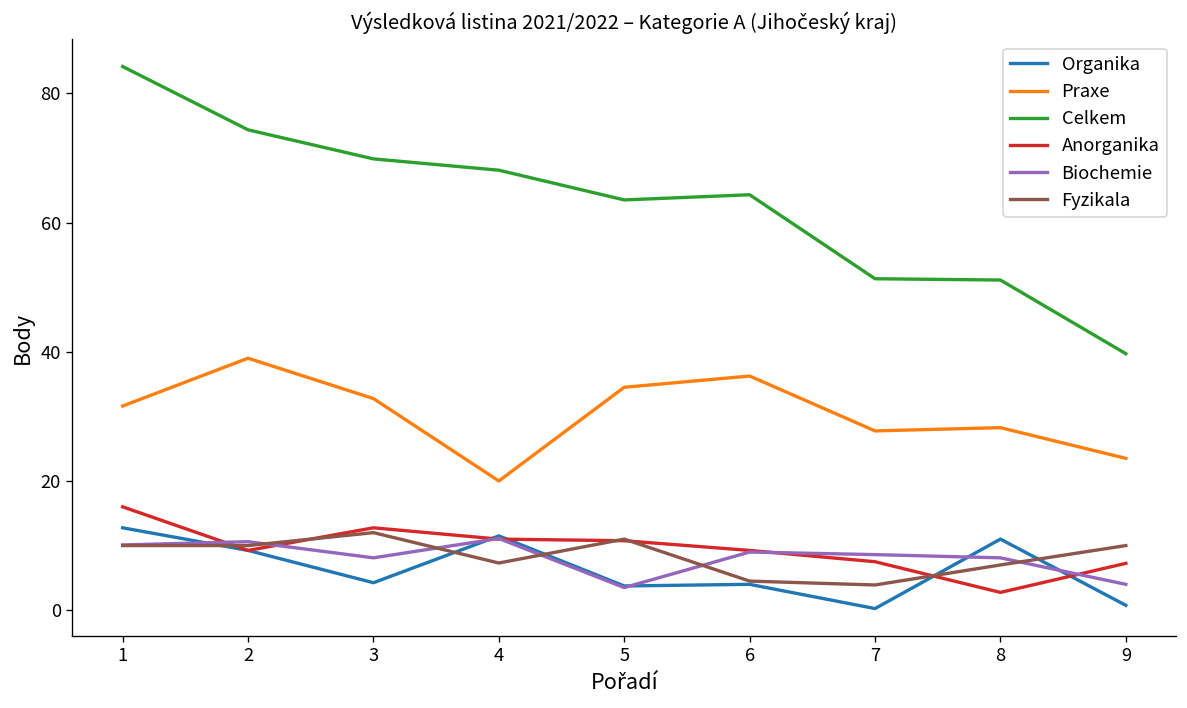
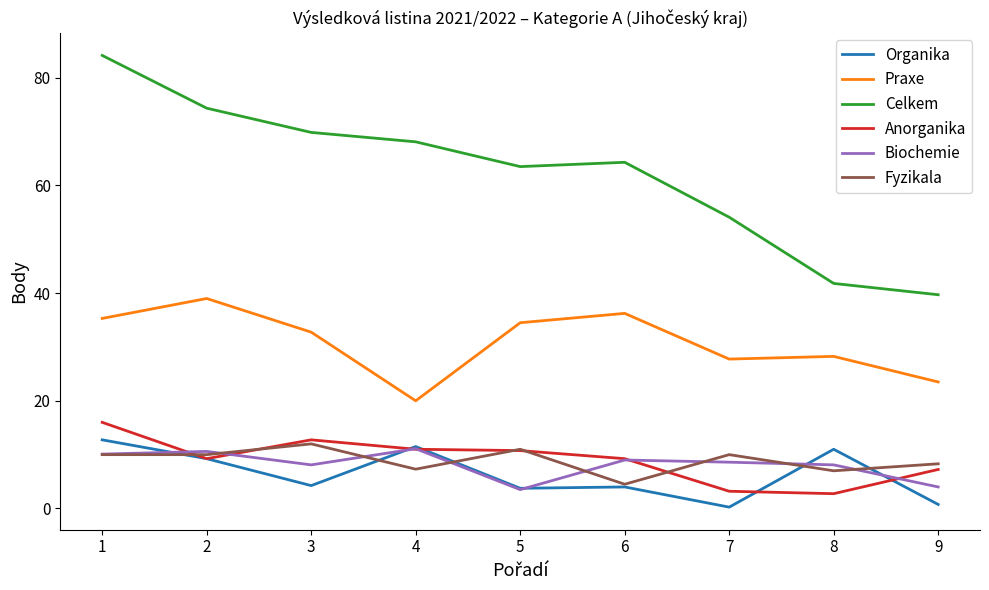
Praxe, 1: 32 -> 35
Celkem, 7: 51 -> 54
Anorganika, 7: 8 -> 3
Fyzikala, 7: 4 -> 10
Celkem, 8: 51 -> 42
Fyzikala, 9: 10 -> 8
